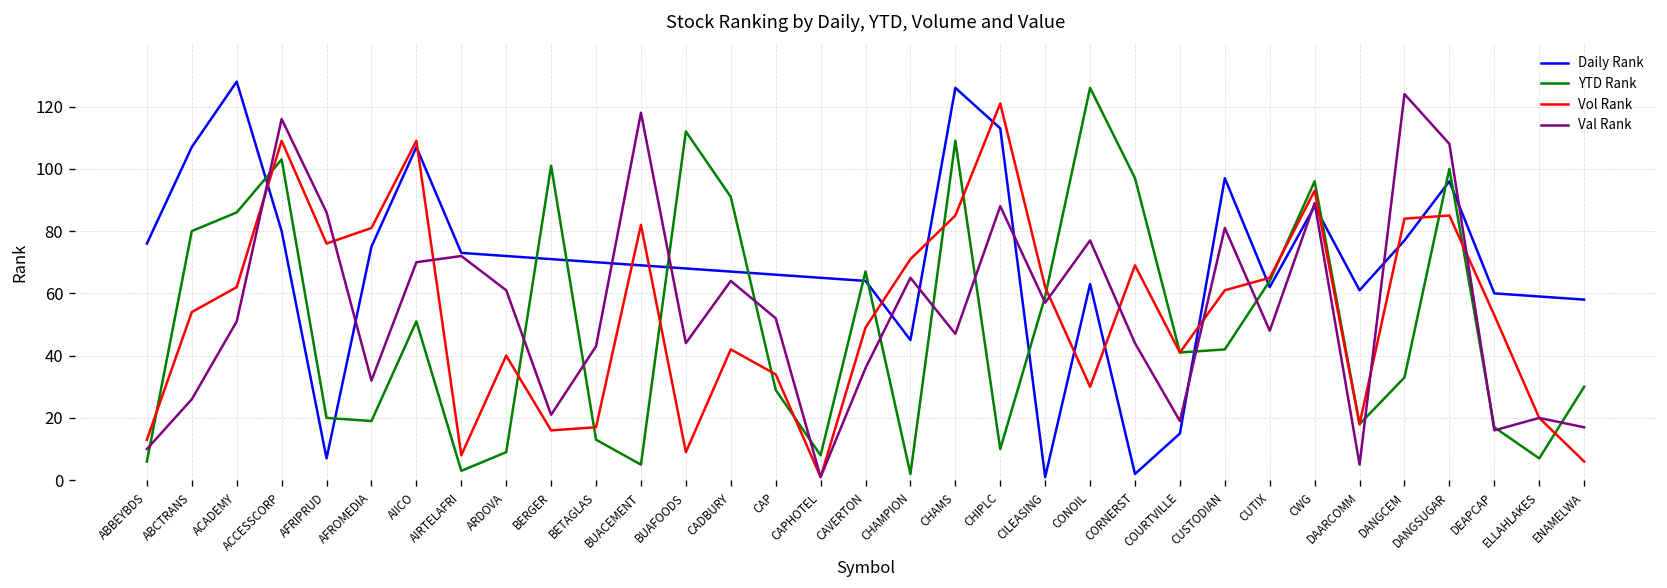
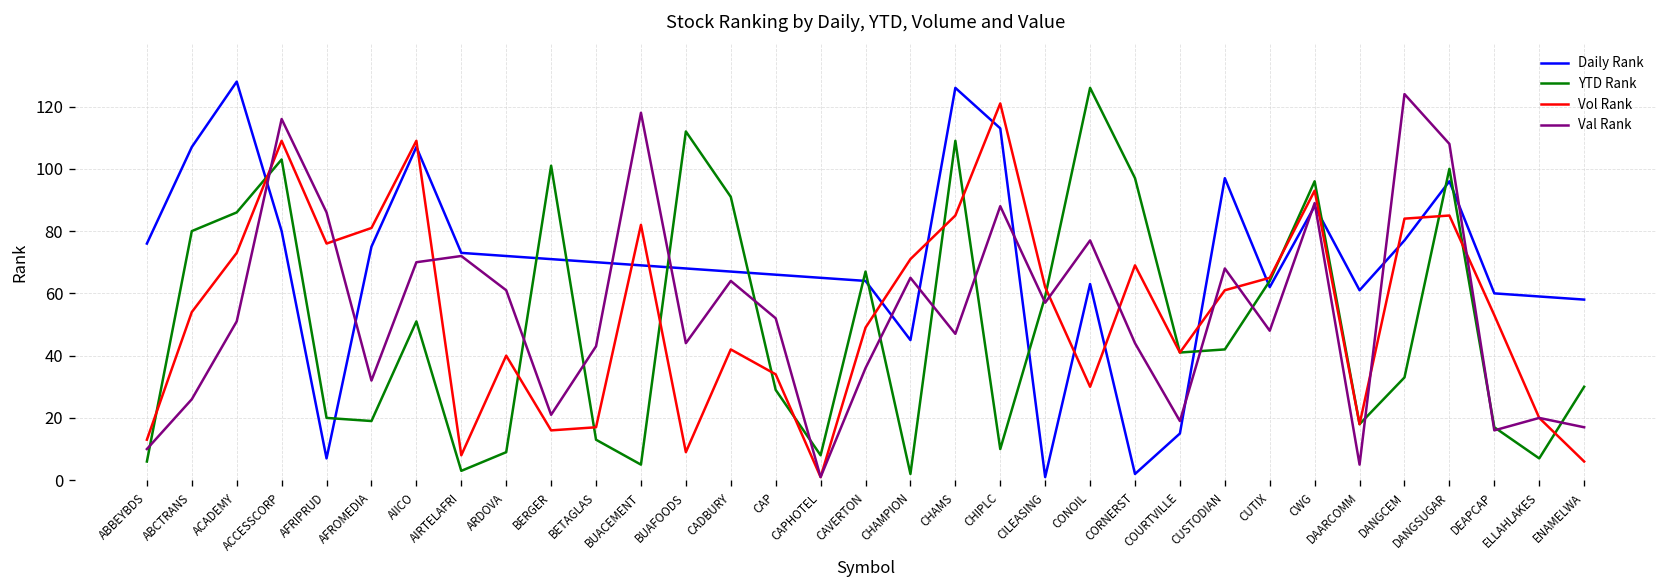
Vol Rank, ACADEMY: 62 -> 73
Val Rank, CUSTODIAN: 81 -> 68
